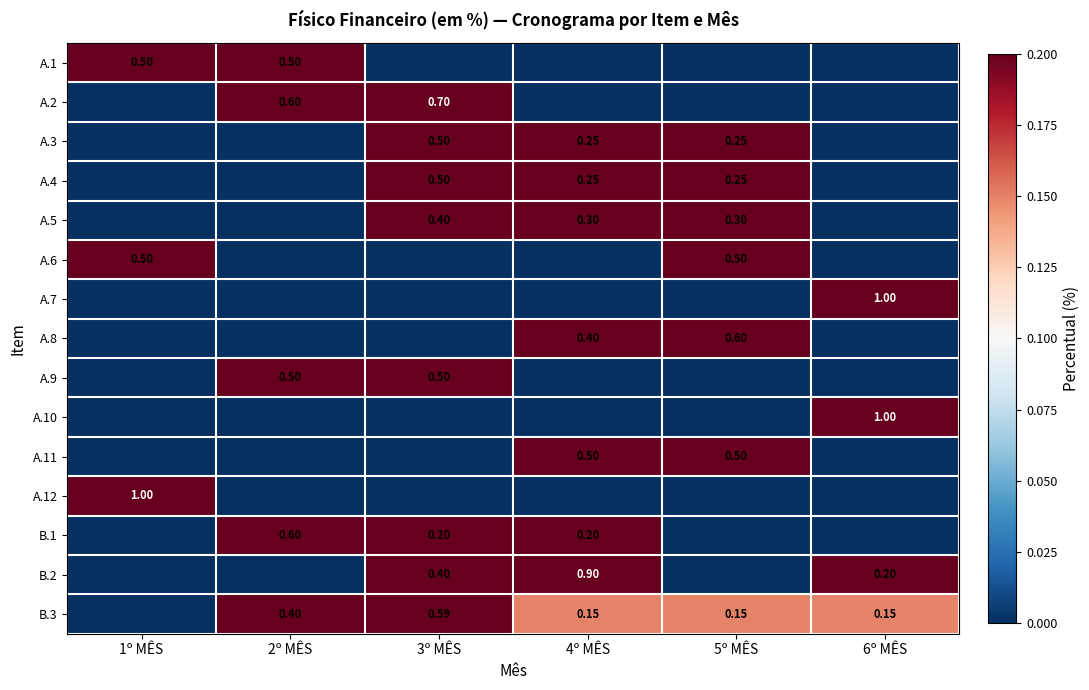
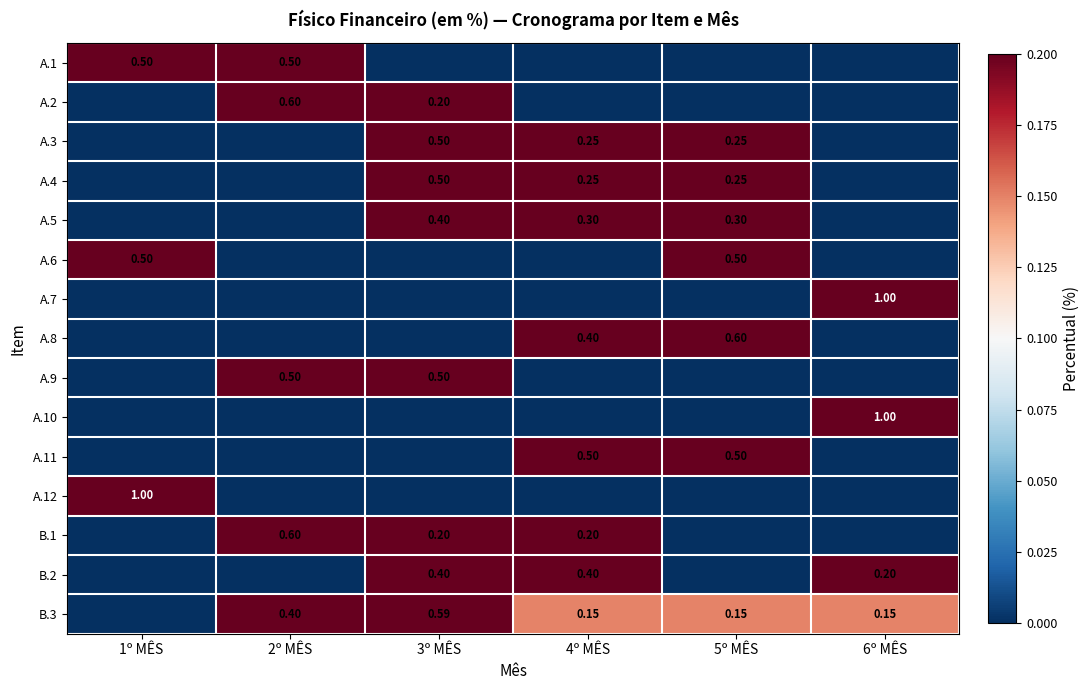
A.2, 3º MÊS: 0.70 -> 0.20
B.2, 4º MÊS: 0.90 -> 0.40
